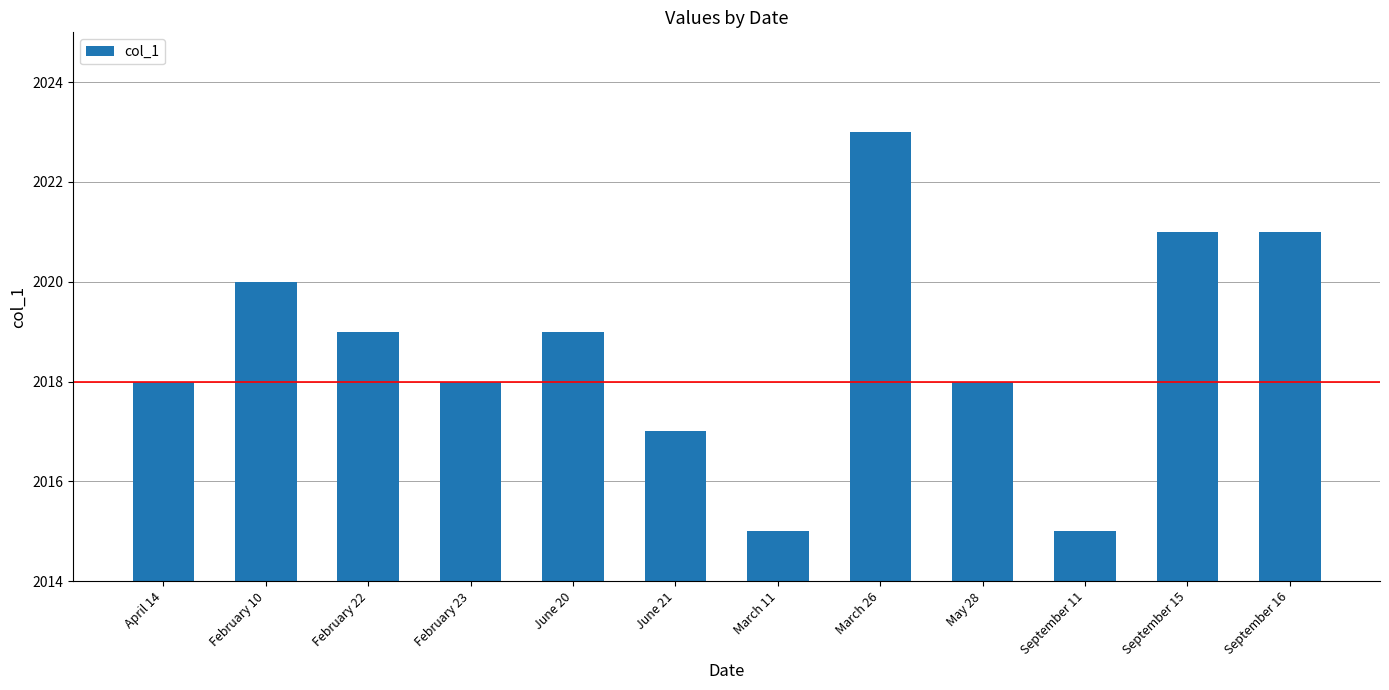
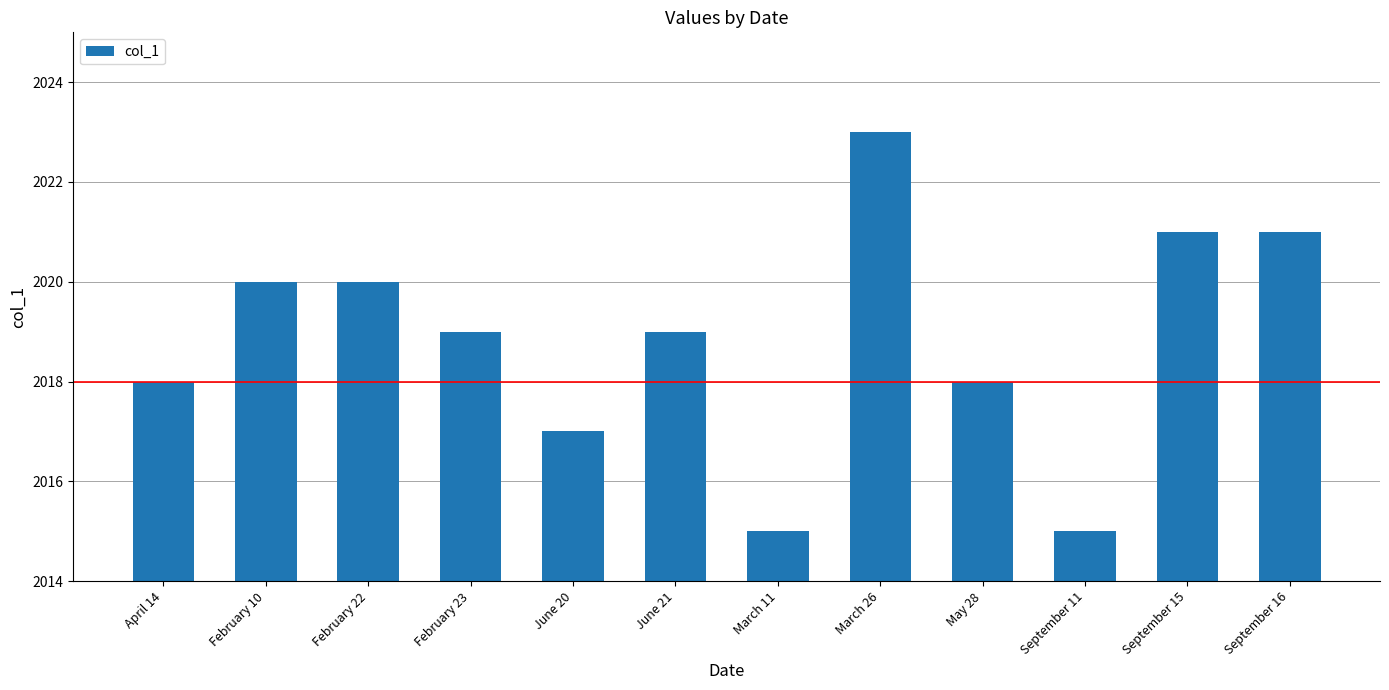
February 22: 2019 -> 2020
February 23: 2018 -> 2019
June 20: 2019 -> 2017
June 21: 2017 -> 2019
